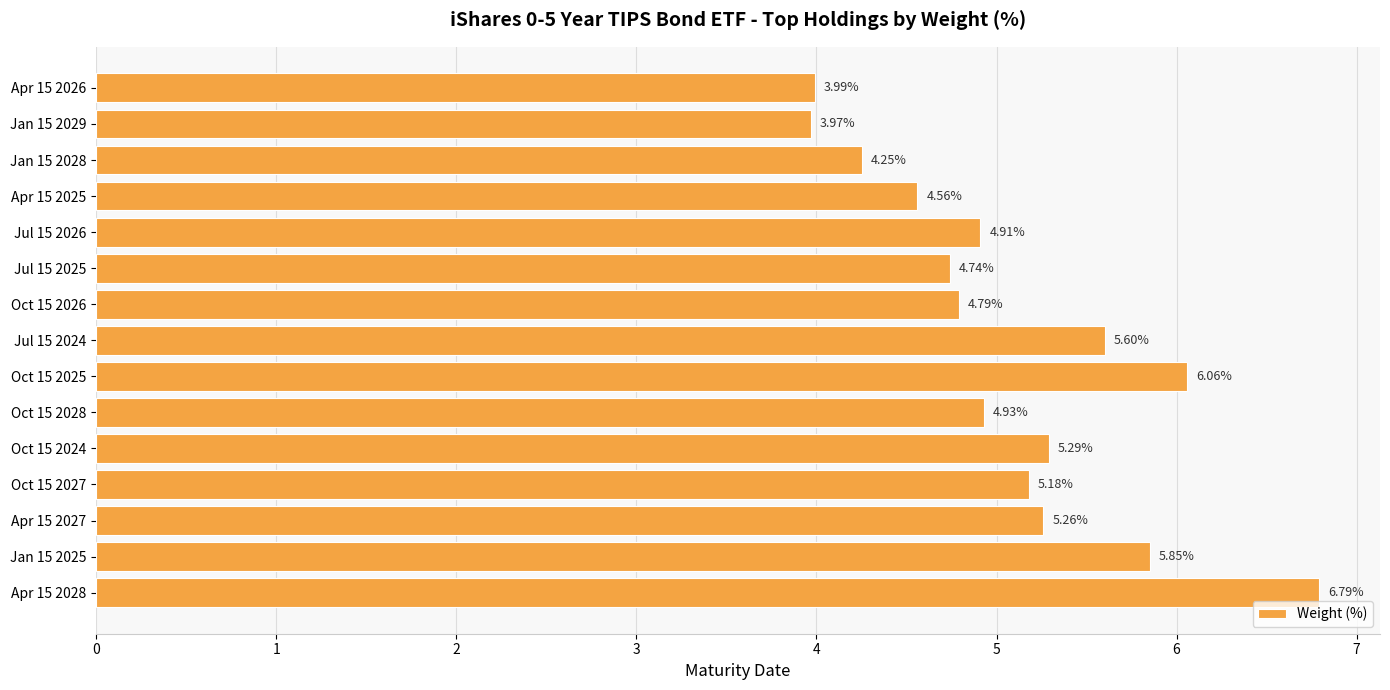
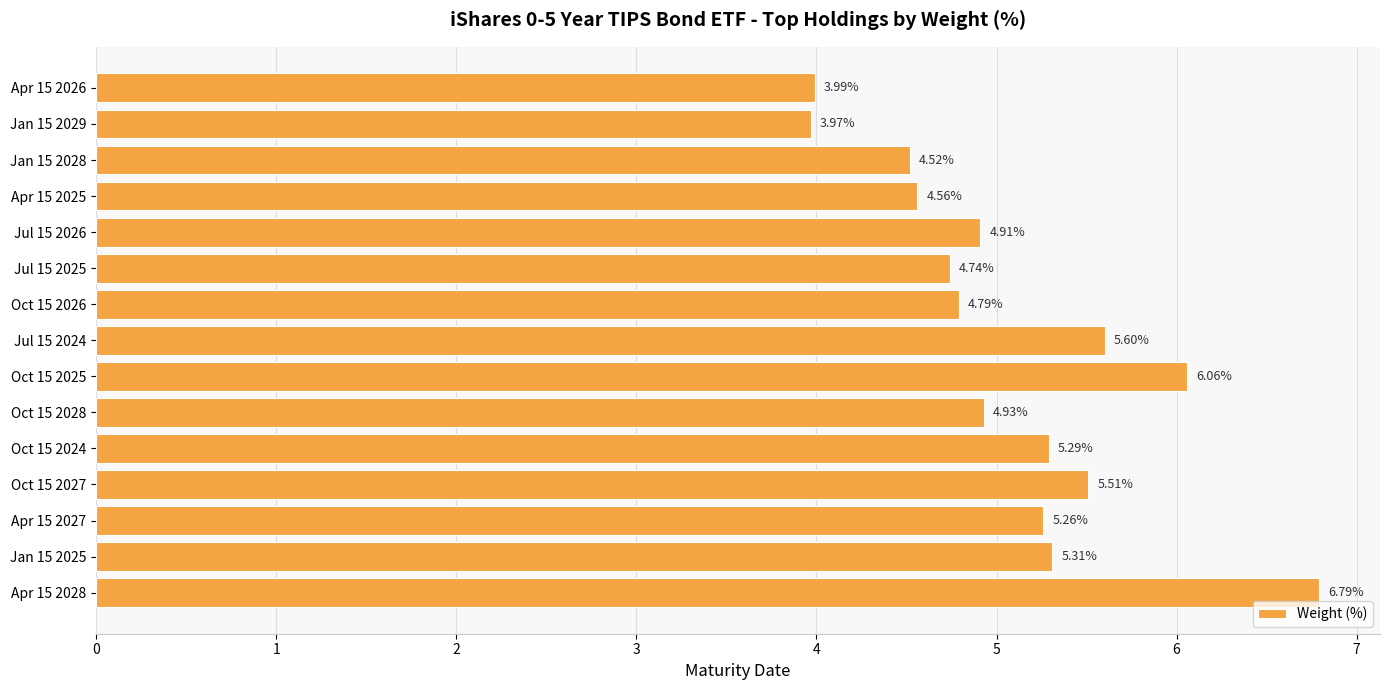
Jan 15 2028: 4.25% -> 4.52%
Oct 15 2027: 5.18% -> 5.51%
Jan 15 2025: 5.85% -> 5.31%
